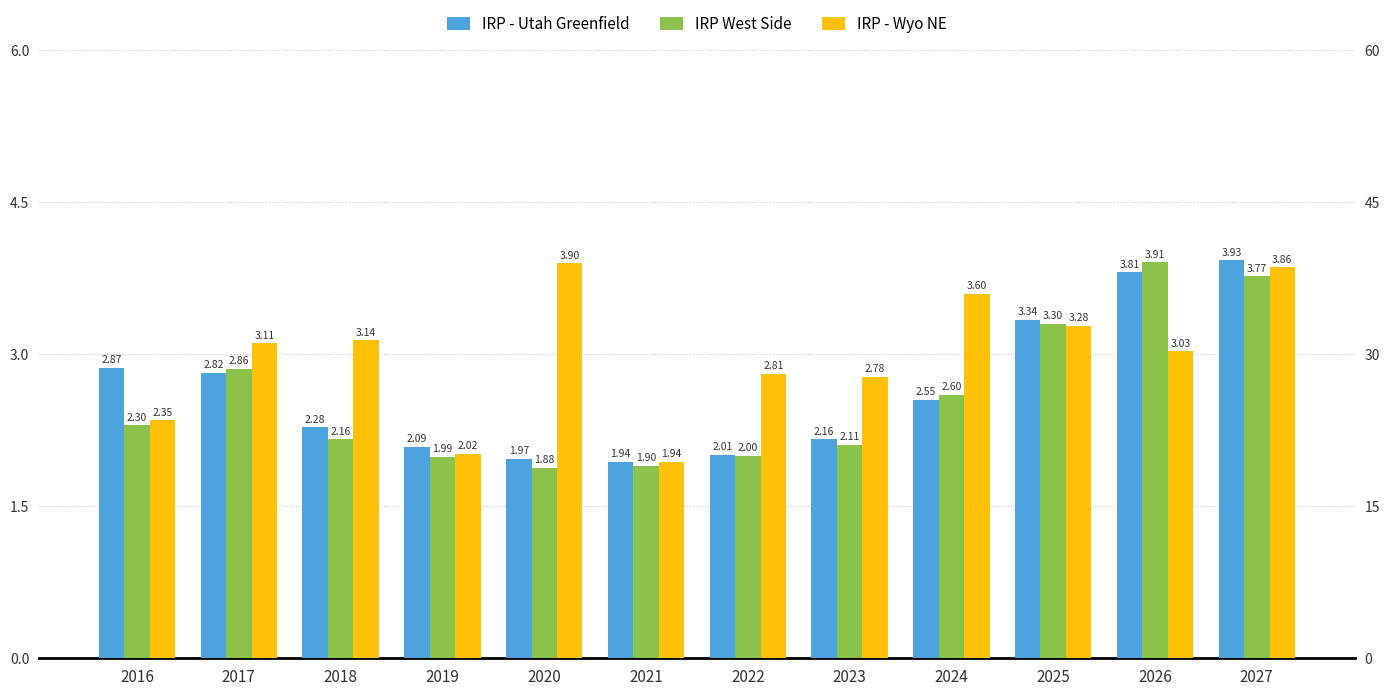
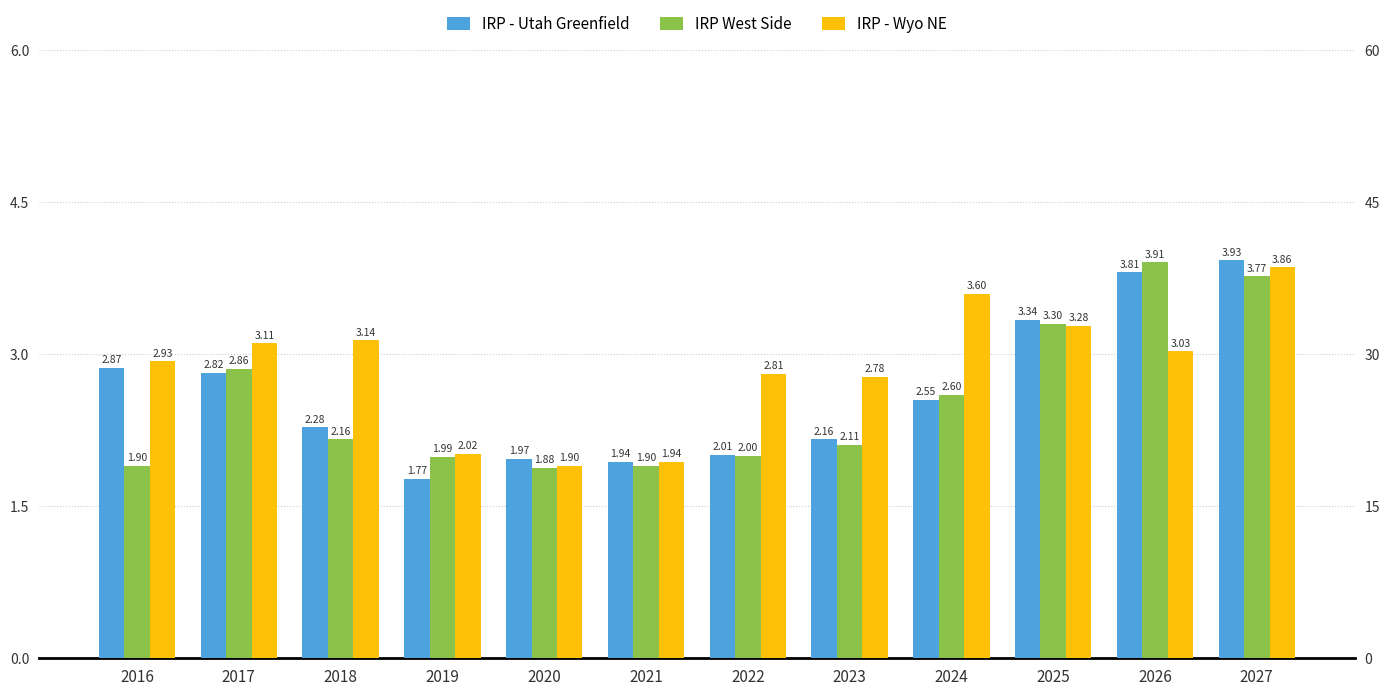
IRP West Side, 2016: 2.30 -> 1.90
IRP - Wyo NE, 2016: 2.35 -> 2.93
IRP - Utah Greenfield, 2019: 2.09 -> 1.77
IRP - Wyo NE, 2020: 3.90 -> 1.90
